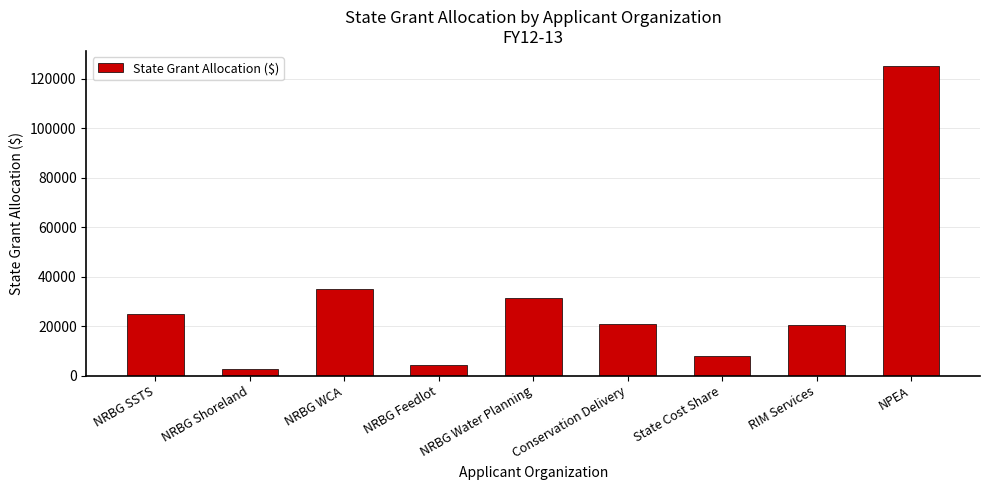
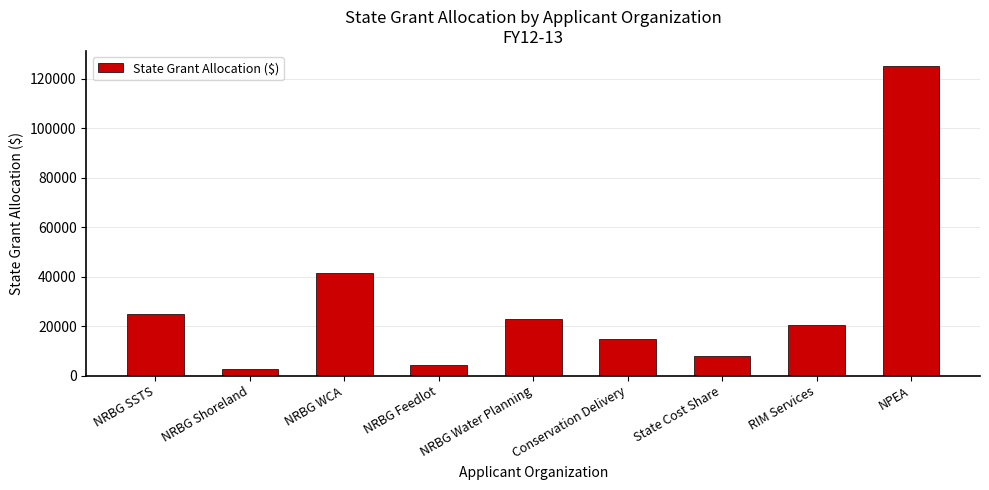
NRBG WCA: 35000 -> 41000
NRBG Water Planning: 31000 -> 23000
Conservation Delivery: 21000 -> 15000
